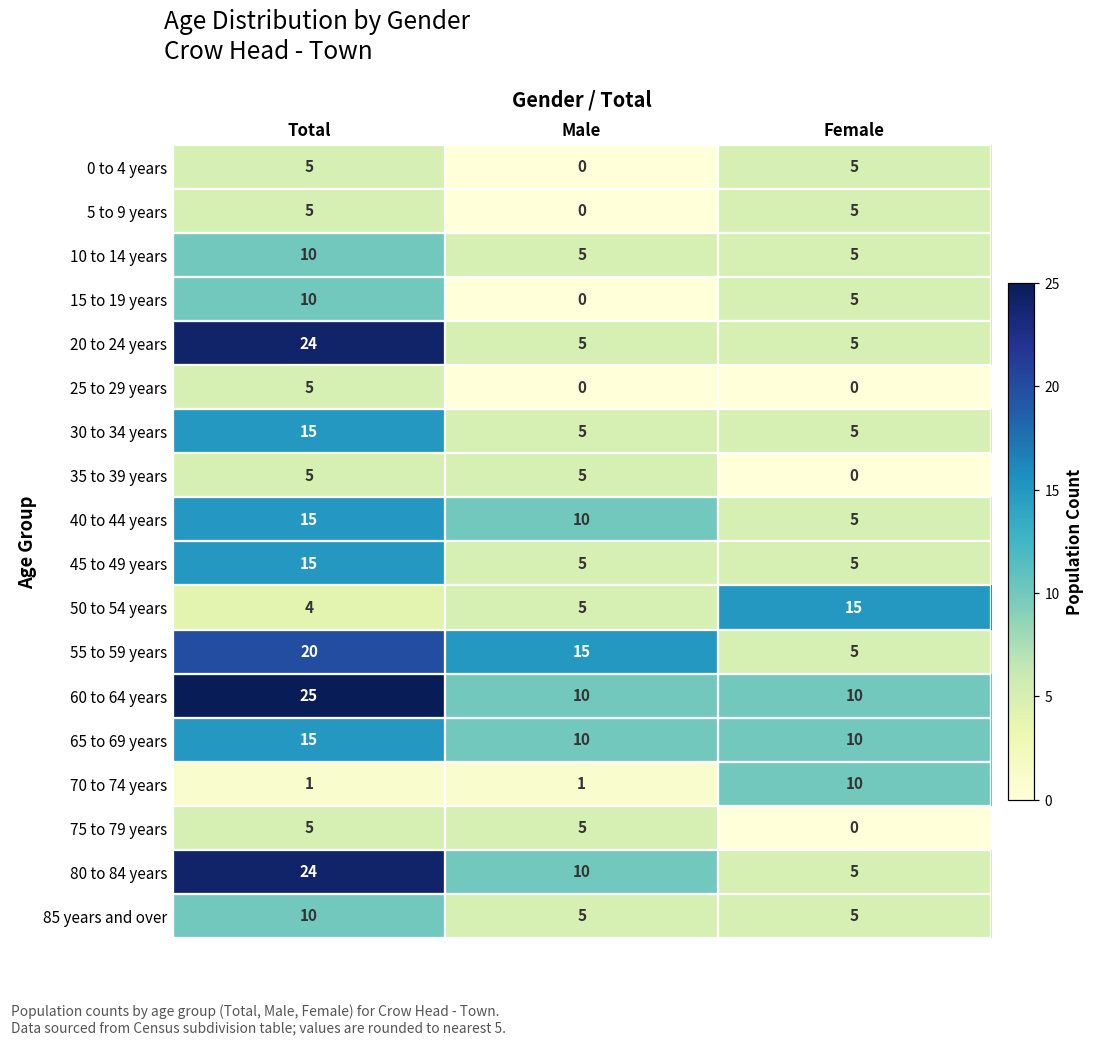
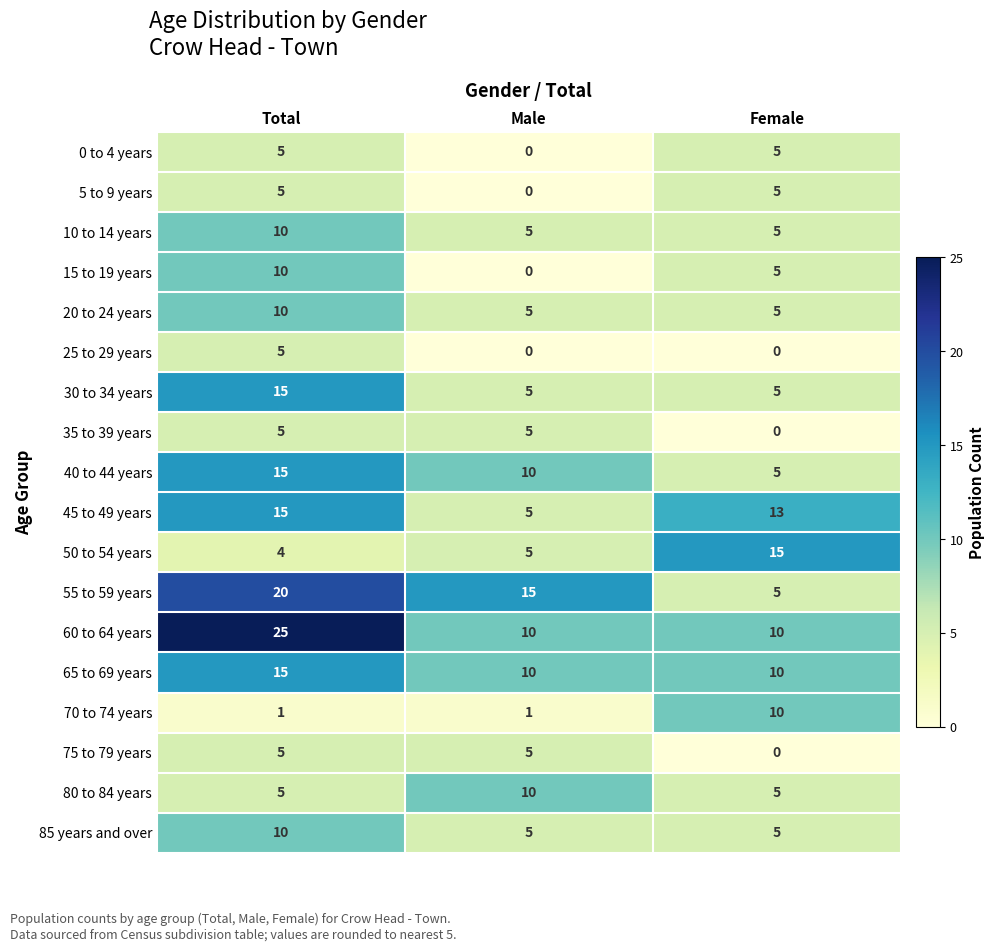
20 to 24 years, Total: 24 -> 10
45 to 49 years, Female: 5 -> 13
80 to 84 years, Total: 24 -> 5
